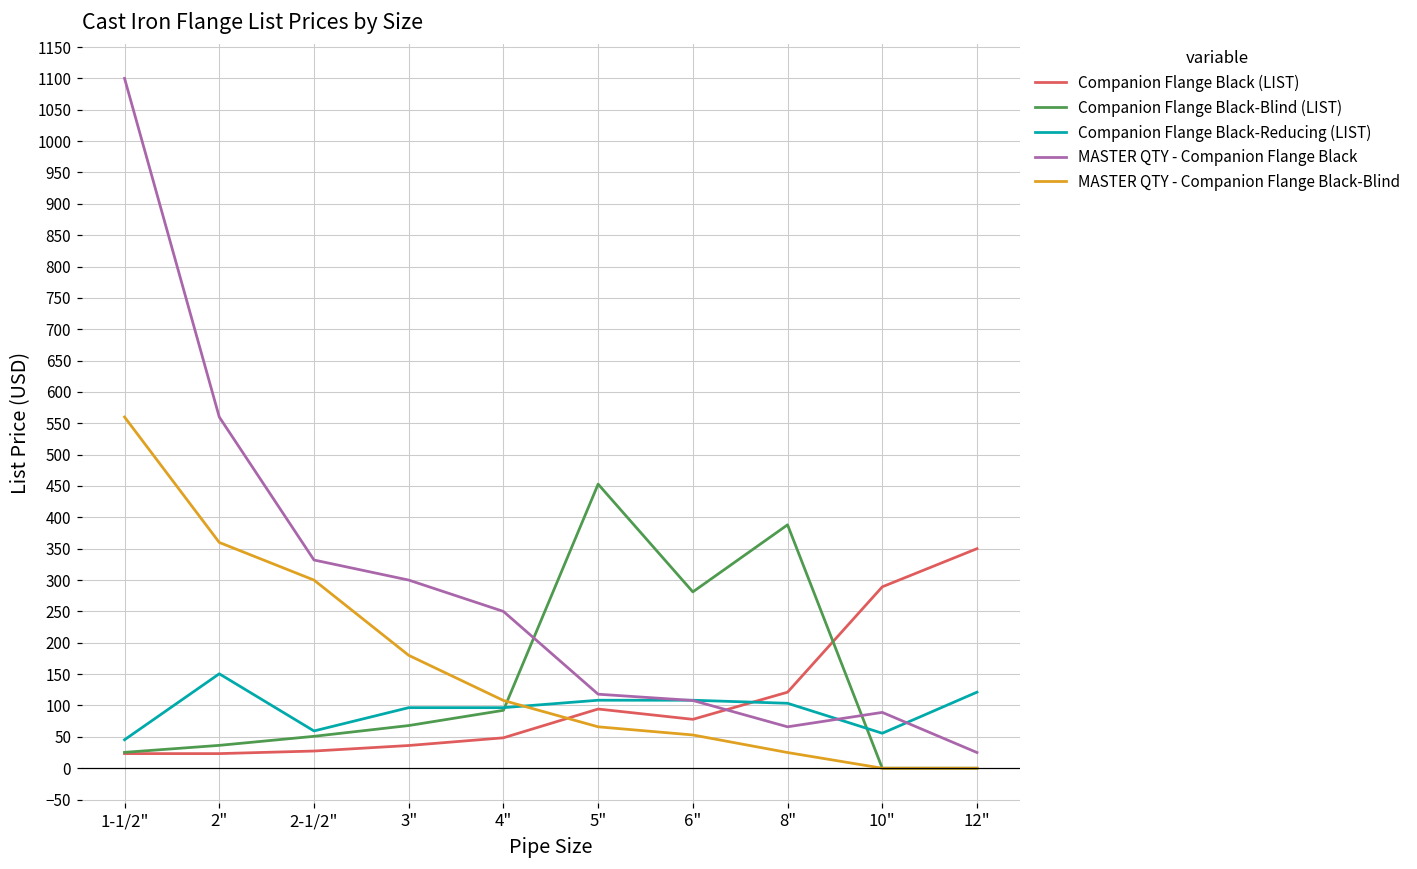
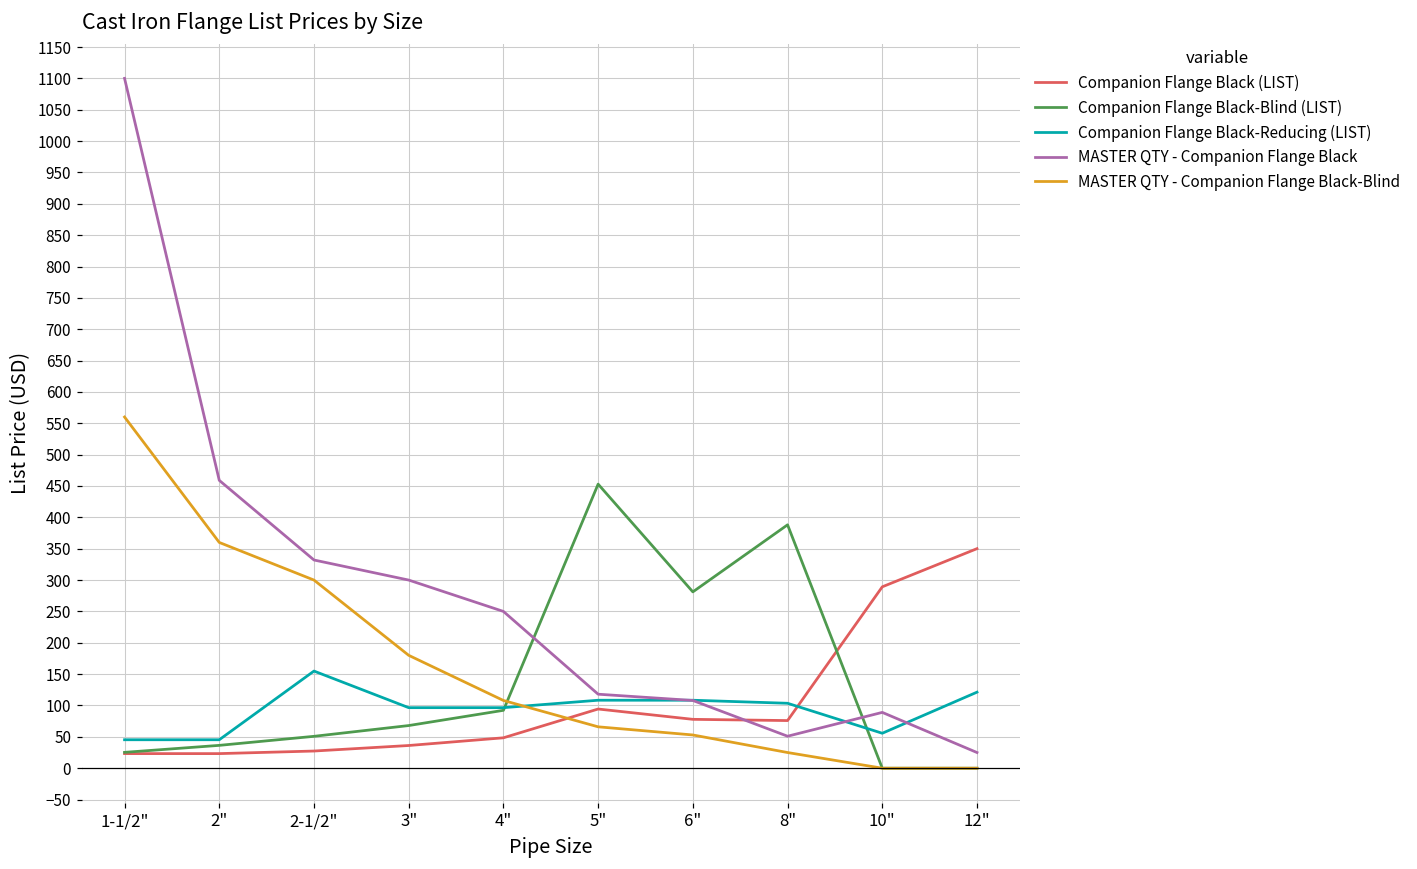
Companion Flange Black-Reducing (LIST), 2": 150 -> 50
MASTER QTY - Companion Flange Black, 2": 560 -> 460
Companion Flange Black-Reducing (LIST), 2-1/2": 60 -> 150
Companion Flange Black (LIST), 8": 120 -> 80
MASTER QTY - Companion Flange Black, 8": 70 -> 50
